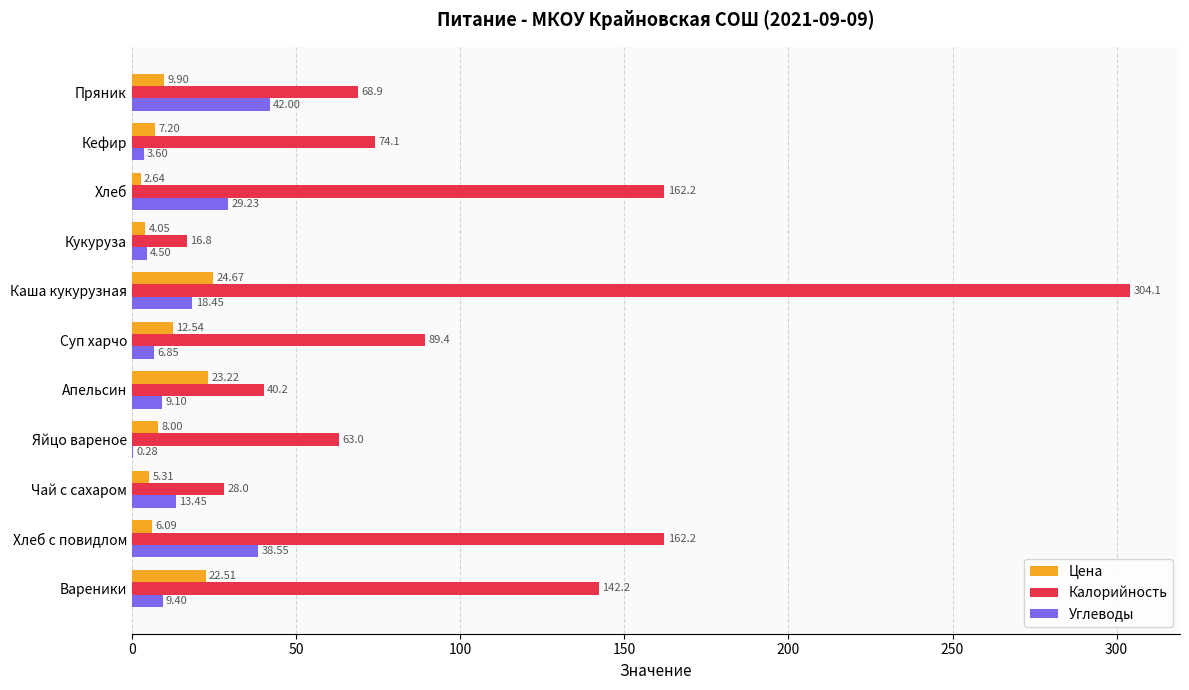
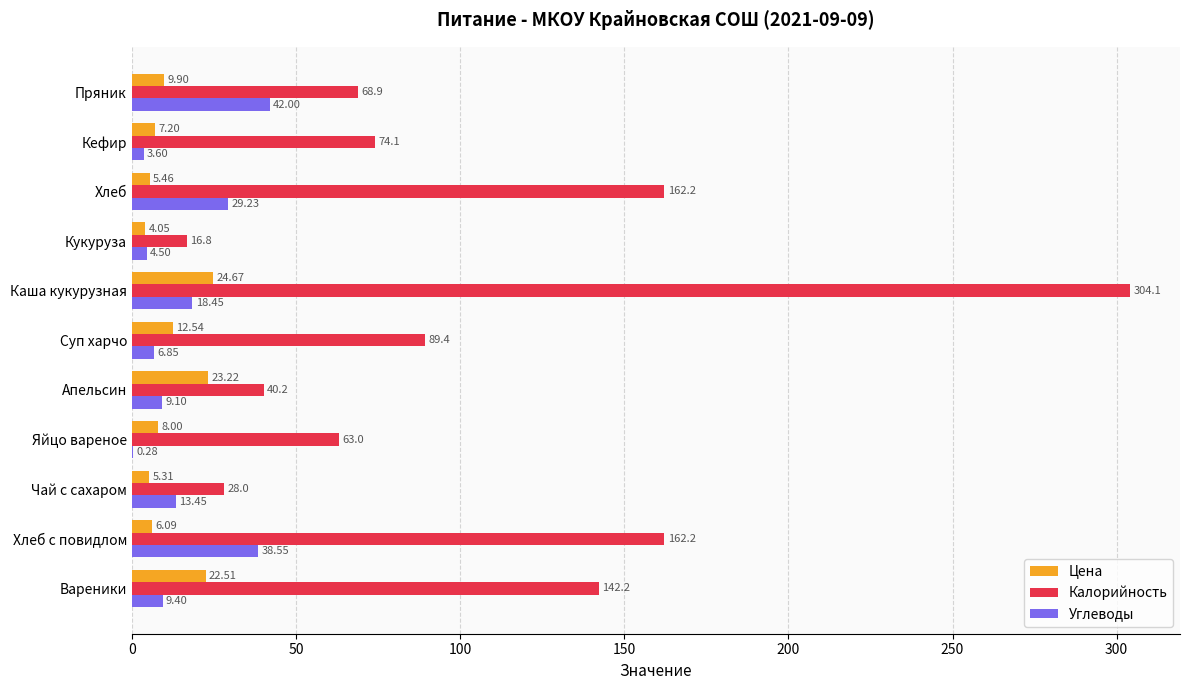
Цена, Хлеб: 2.64 -> 5.46
